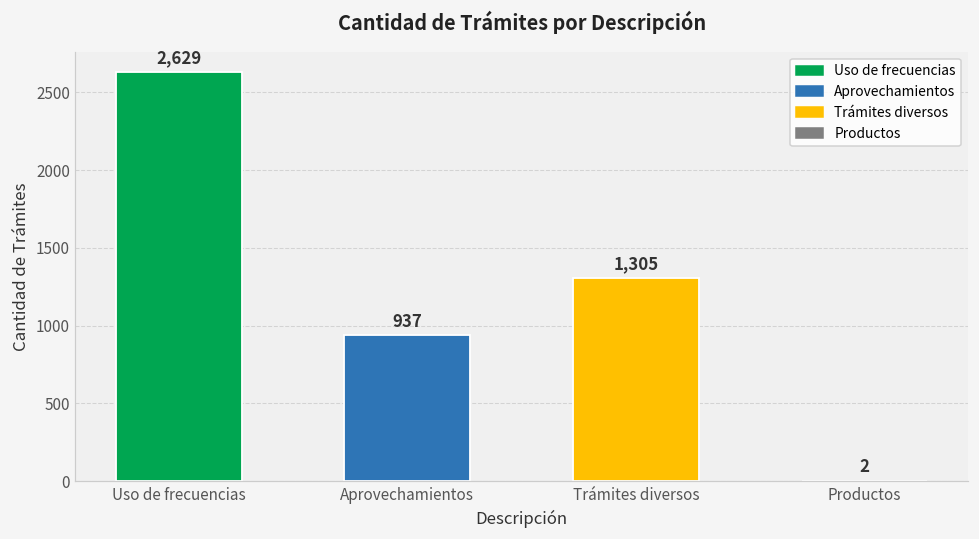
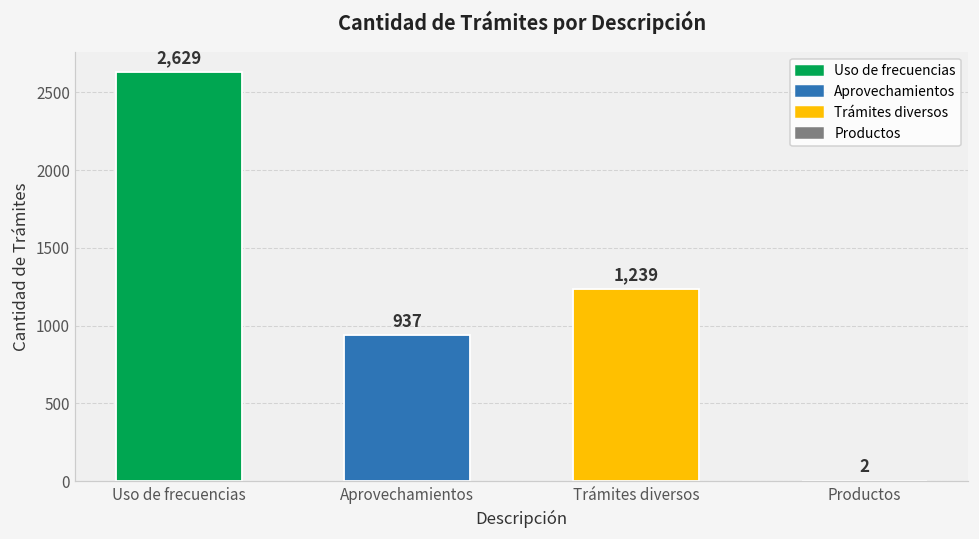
Trámites diversos: 1,305 -> 1,239
